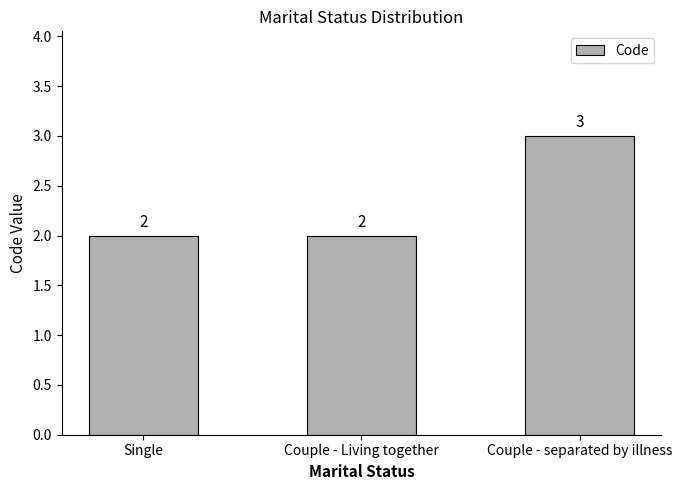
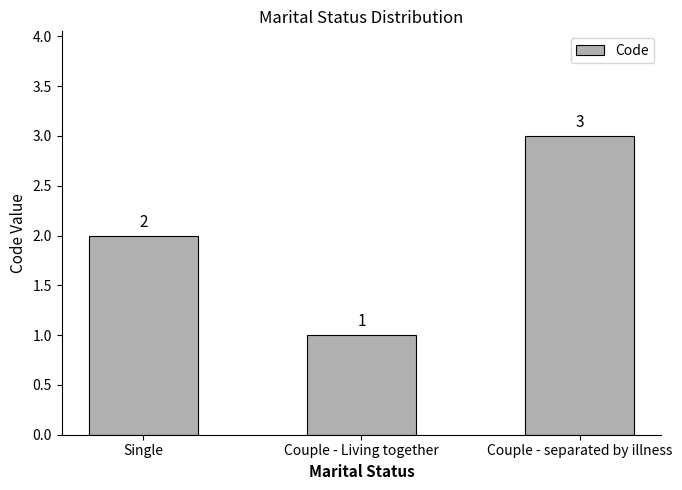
Couple - Living together: 2 -> 1
